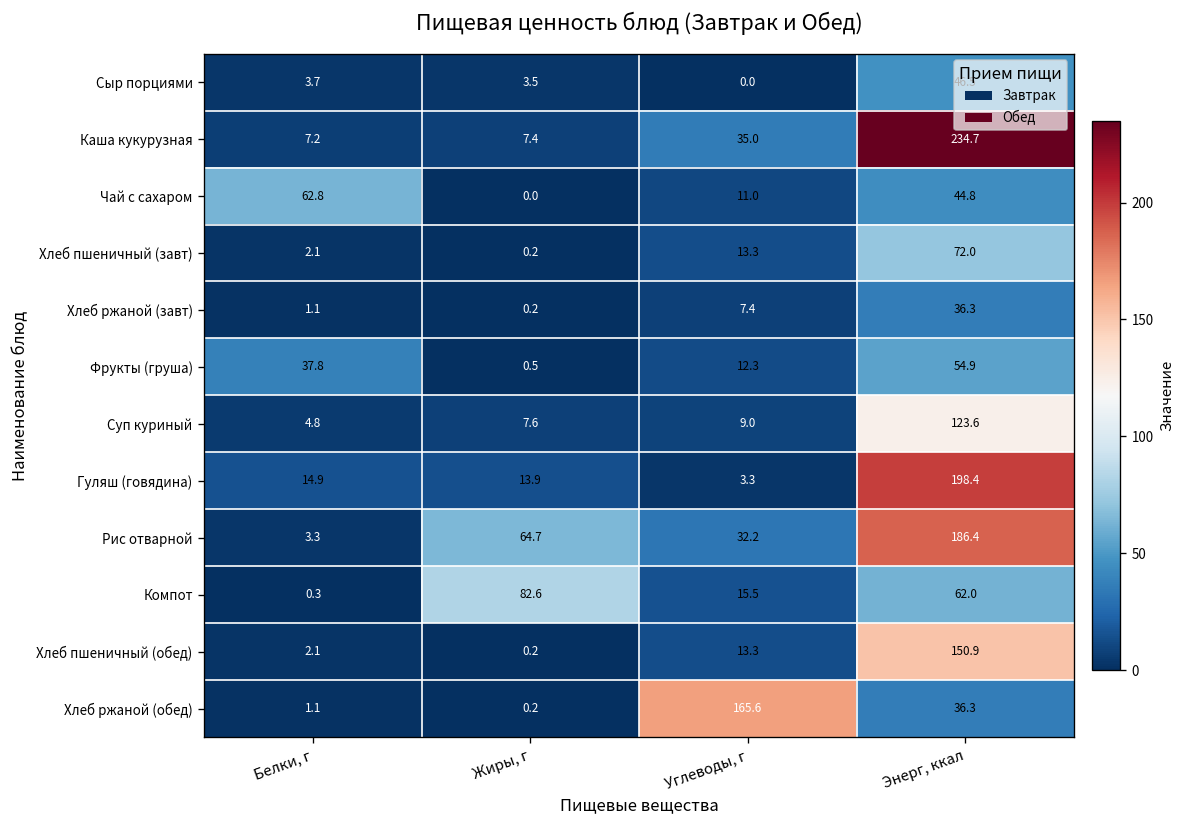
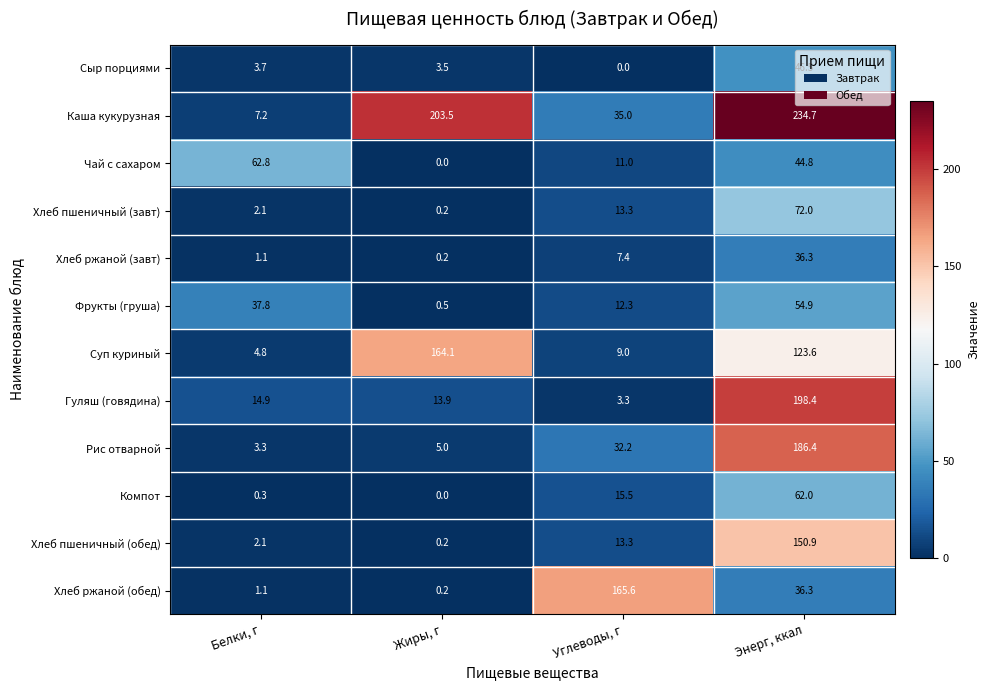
Каша кукурузная, Жиры, г: 7.4 -> 203.5
Суп куриный, Жиры, г: 7.6 -> 164.1
Рис отварной, Жиры, г: 64.7 -> 5.0
Компот, Жиры, г: 82.6 -> 0.0
